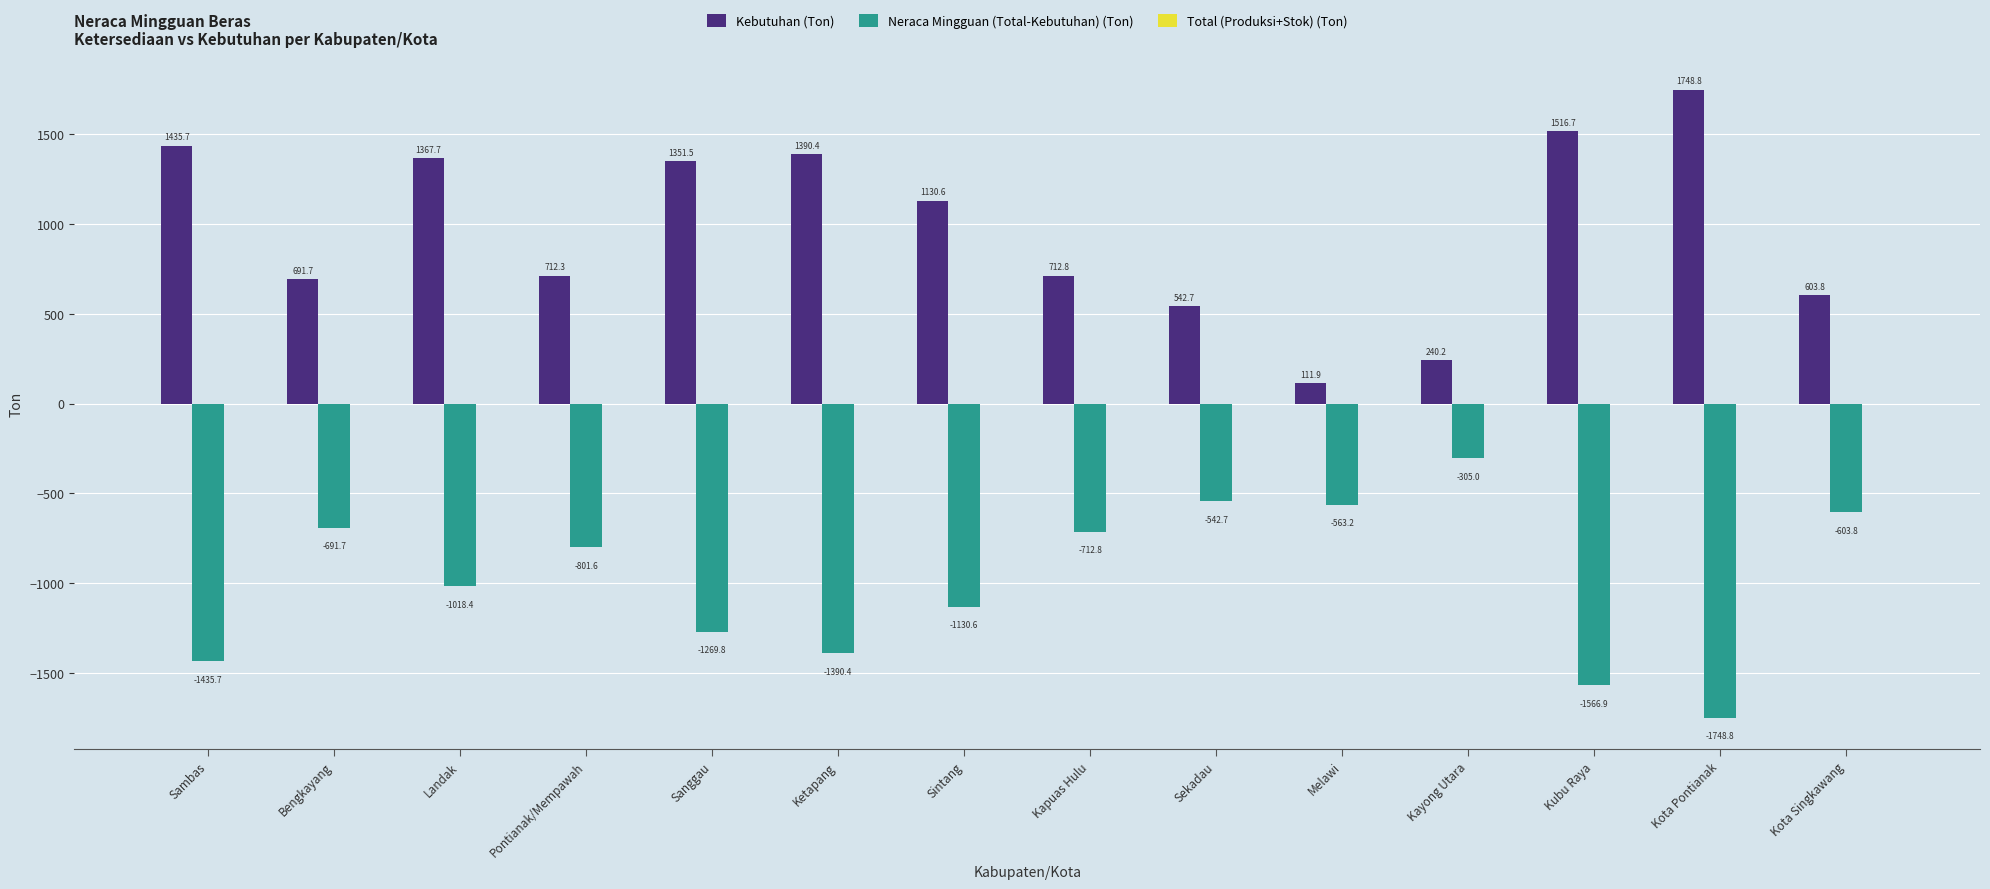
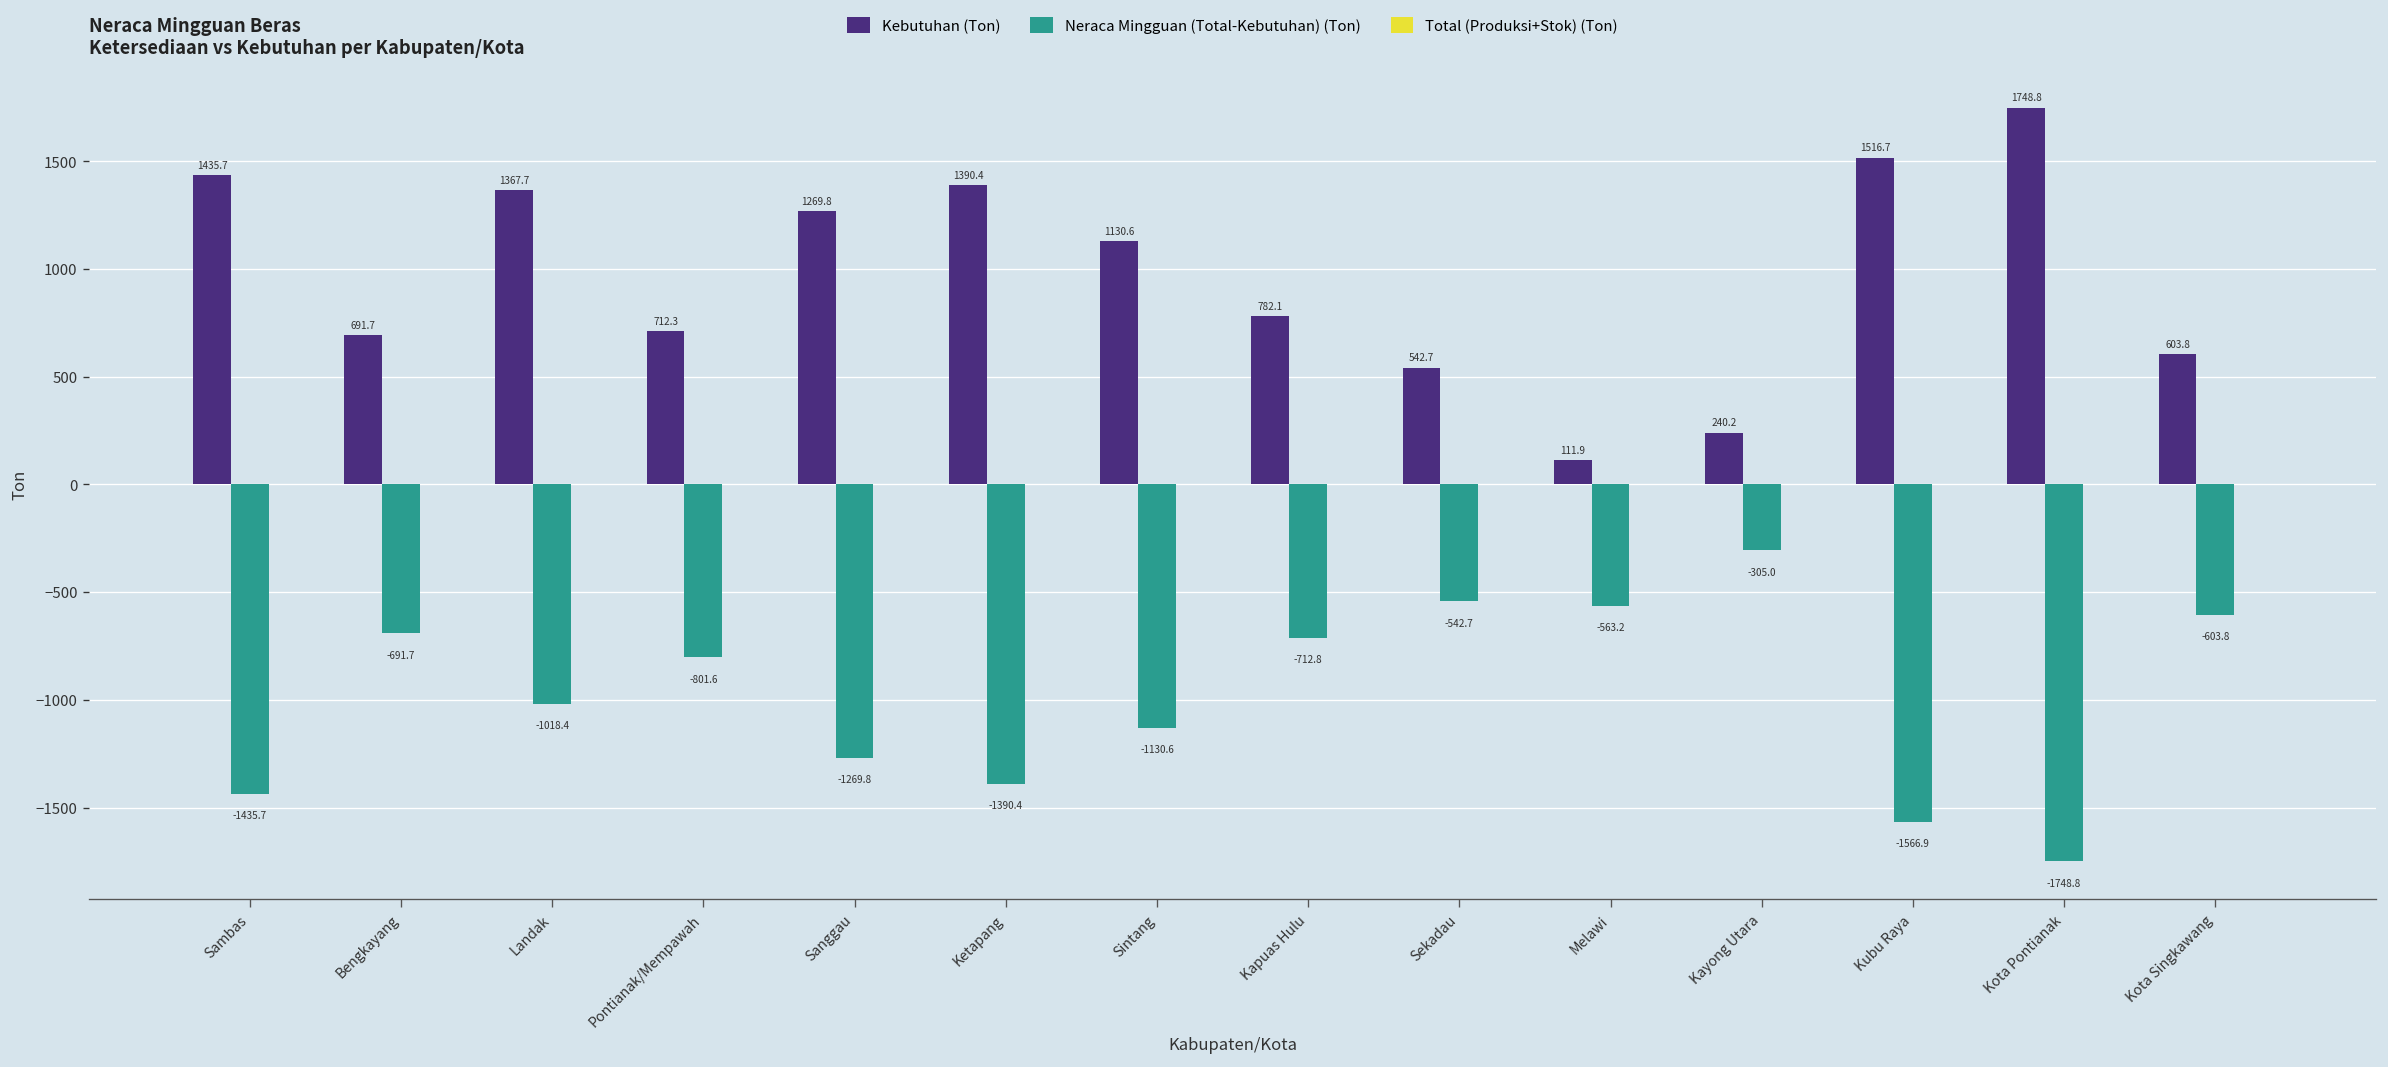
Kebutuhan (Ton), Sanggau: 1351.5 -> 1269.8
Kebutuhan (Ton), Kapuas Hulu: 712.8 -> 782.1
